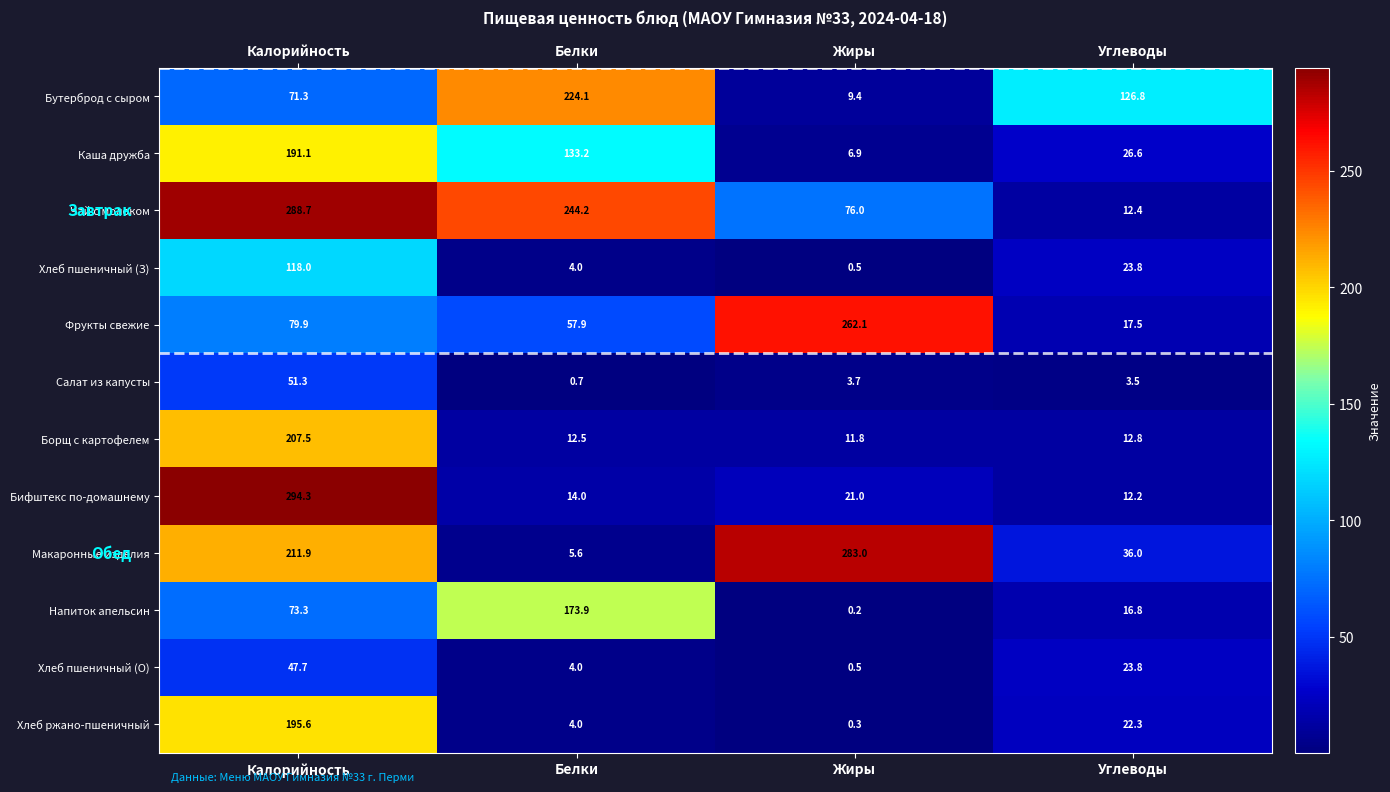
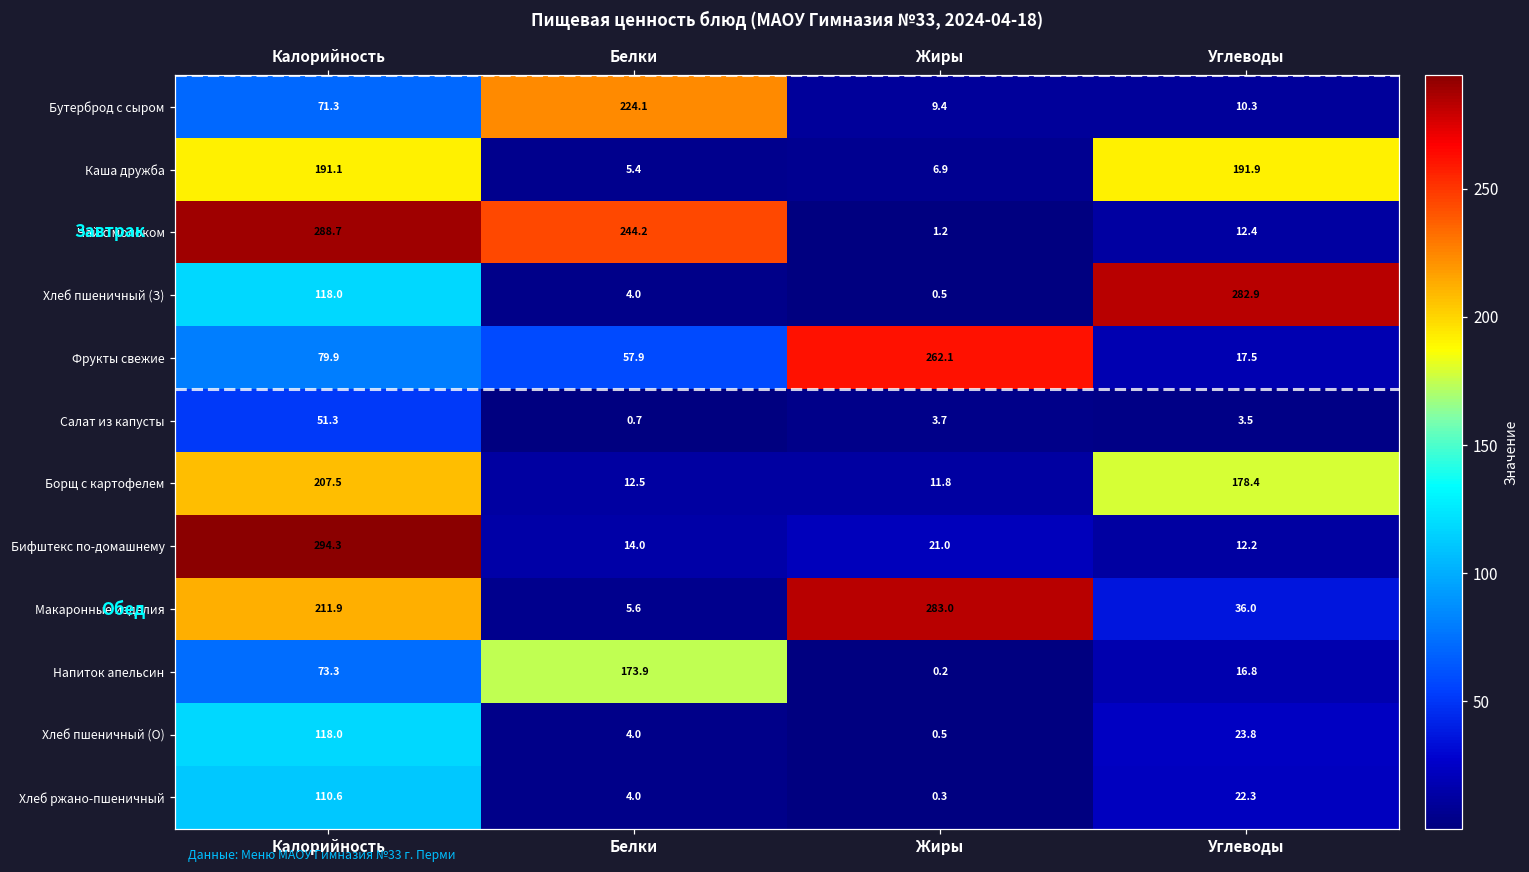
Бутерброд с сыром, Углеводы: 126.8 -> 10.3
Каша дружба, Белки: 133.2 -> 5.4
Каша дружба, Углеводы: 26.6 -> 191.9
Чай с молоком, Жиры: 76.0 -> 1.2
Хлеб пшеничный (З), Углеводы: 23.8 -> 282.9
Борщ с картофелем, Углеводы: 12.8 -> 178.4
Хлеб пшеничный (О), Калорийность: 47.7 -> 118.0
Хлеб ржано-пшеничный, Калорийность: 195.6 -> 110.6
